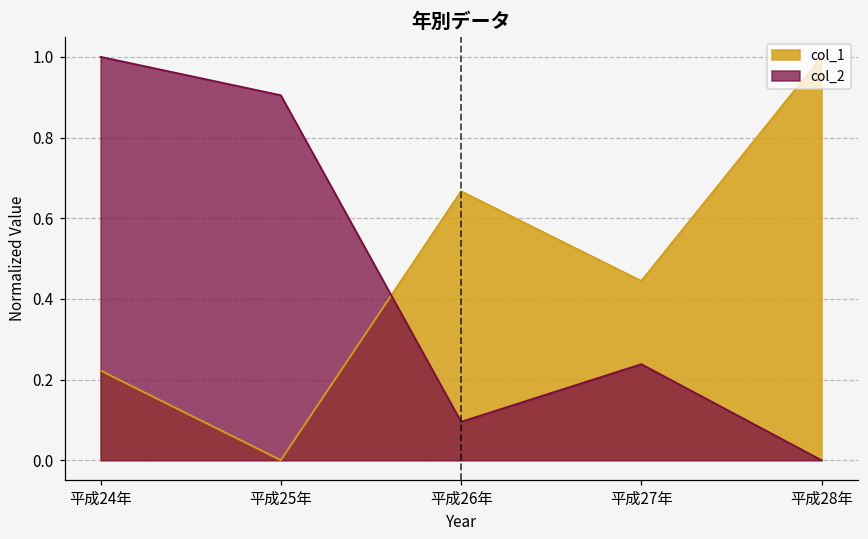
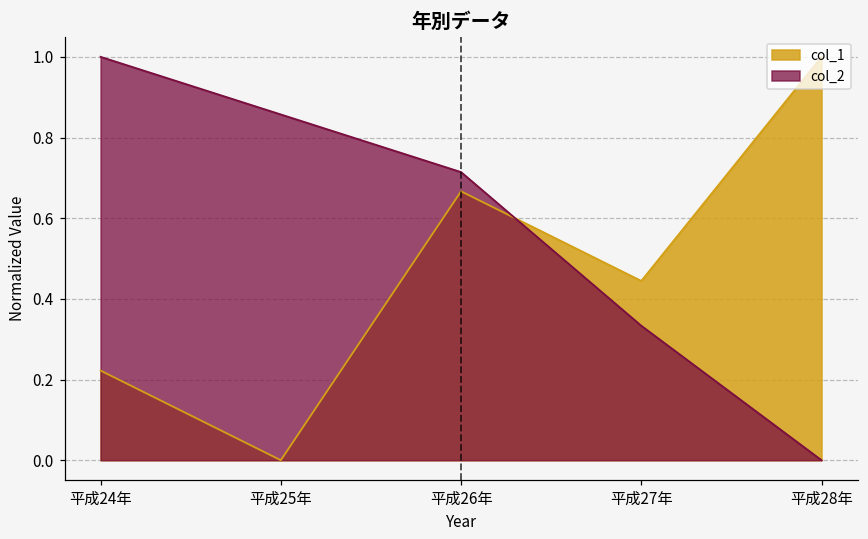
col_2, 平成25年: 0.90 -> 0.86
col_2, 平成26年: 0.10 -> 0.71
col_2, 平成27年: 0.24 -> 0.33
